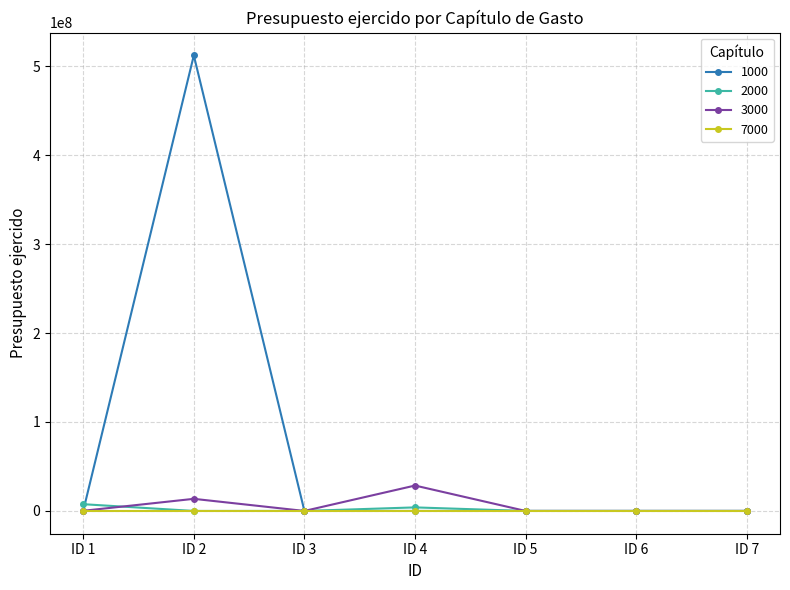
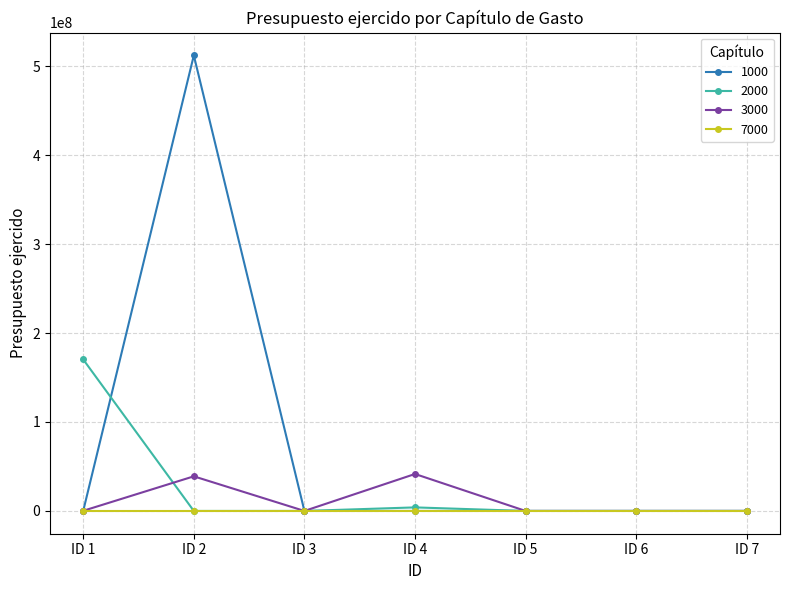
2000, ID 1: 10000000 -> 170000000
3000, ID 2: 10000000 -> 40000000
3000, ID 4: 30000000 -> 40000000
